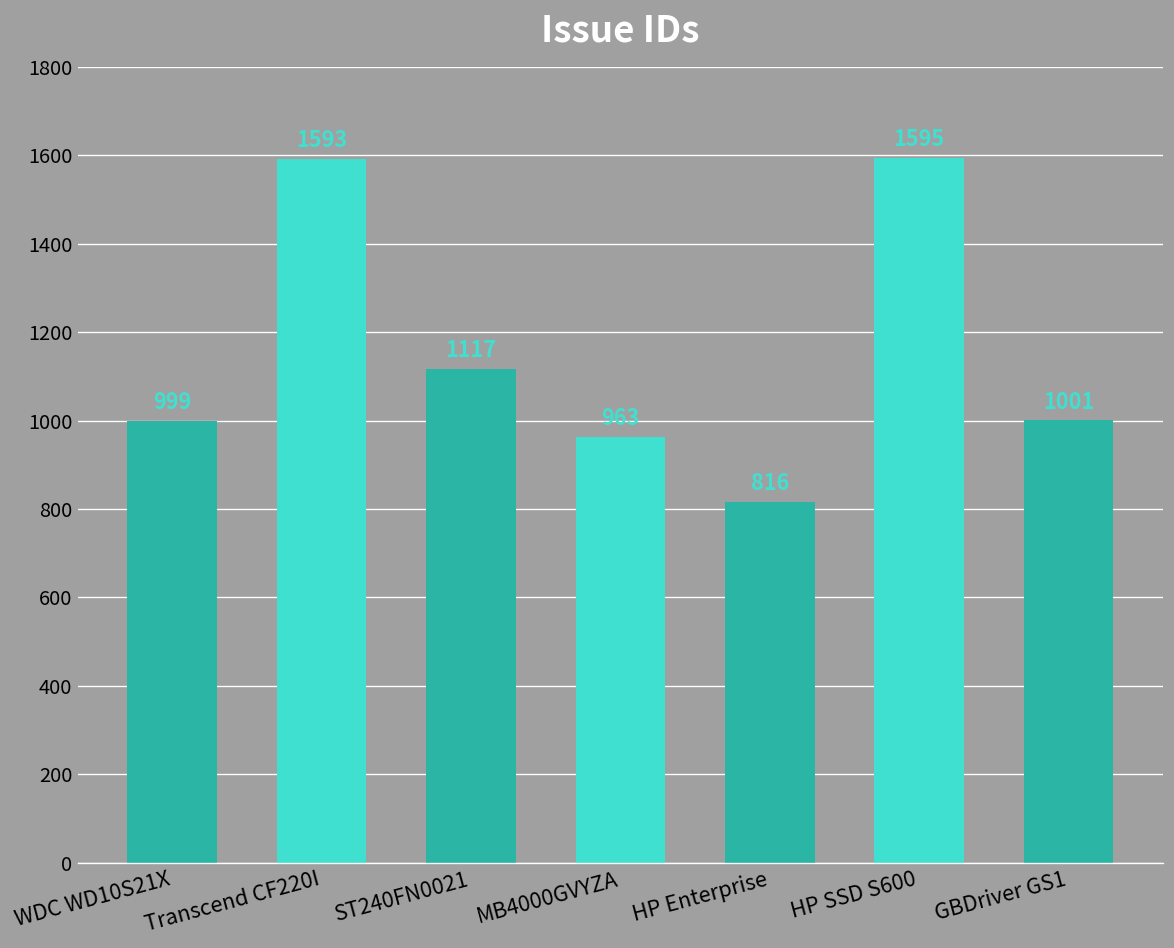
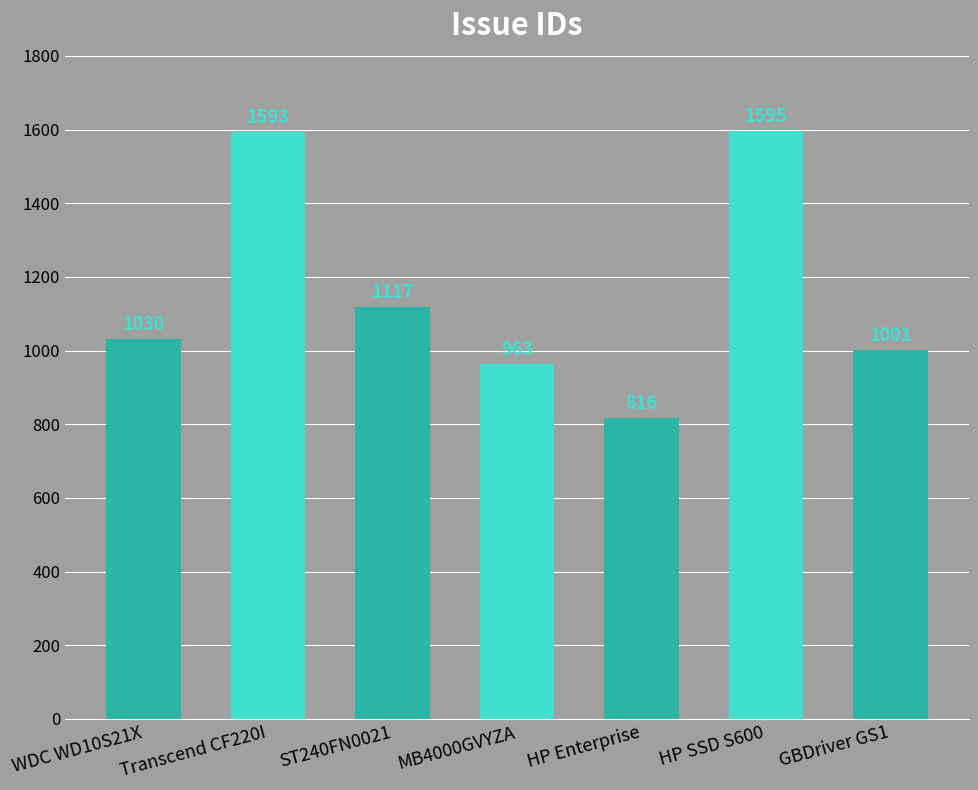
WDC WD10S21X: 999 -> 1030
